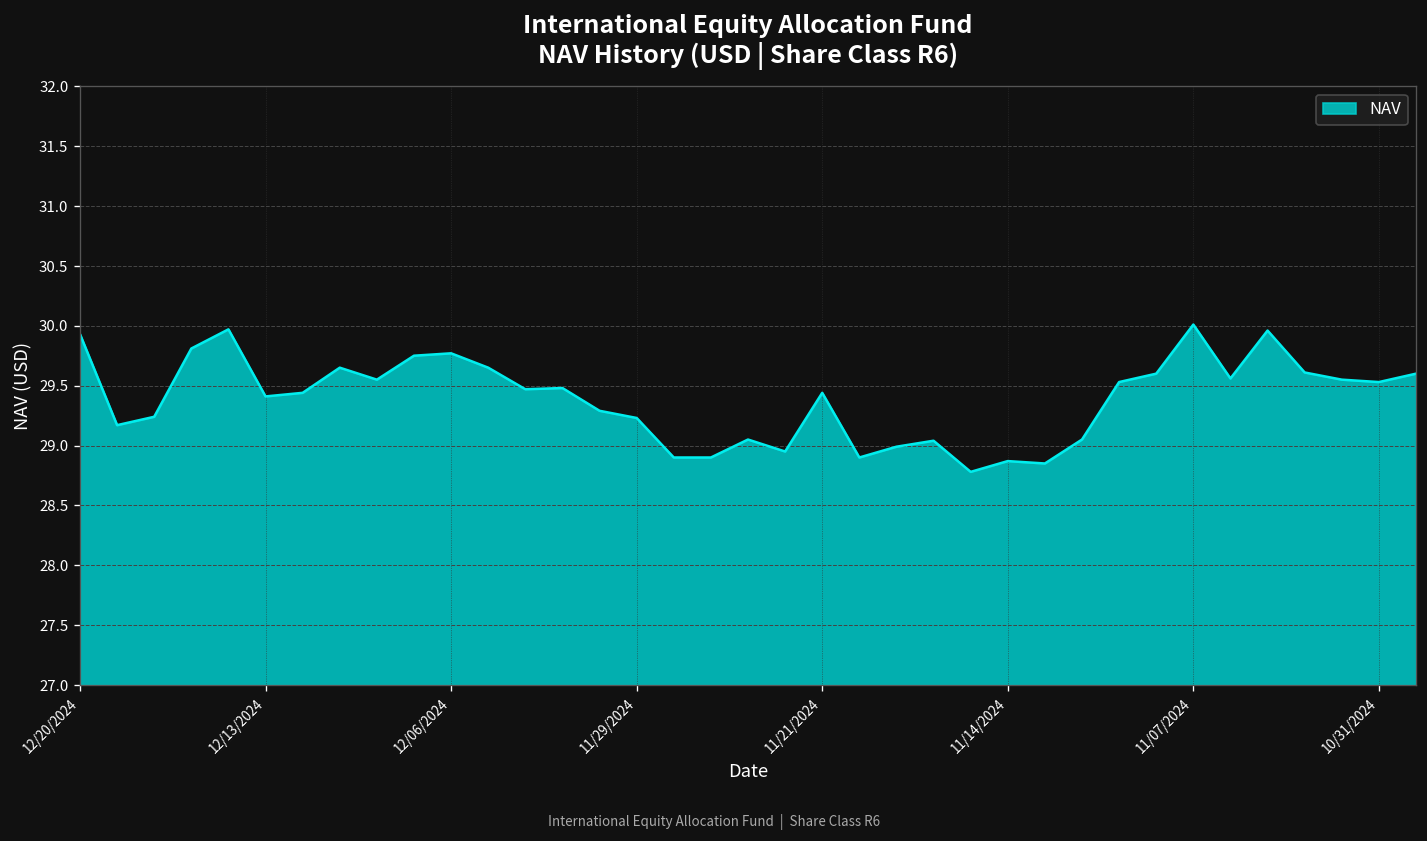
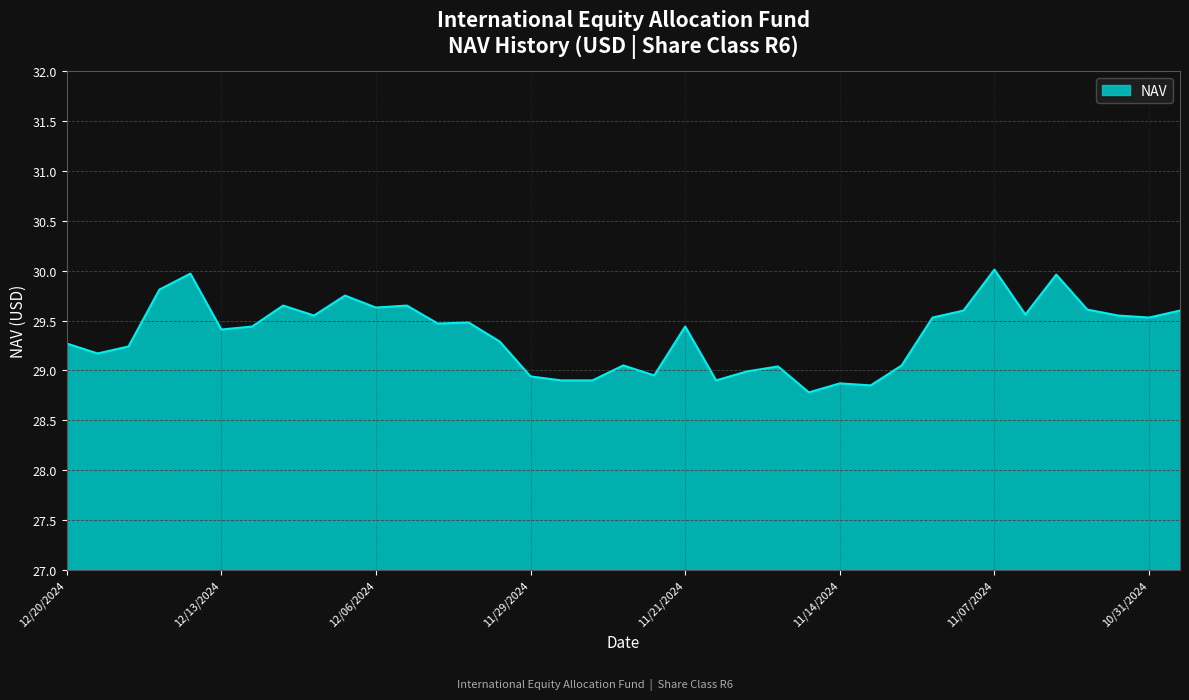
12/20/2024: 29.9 -> 29.3
12/06/2024: 29.8 -> 29.6
11/29/2024: 29.2 -> 28.9
